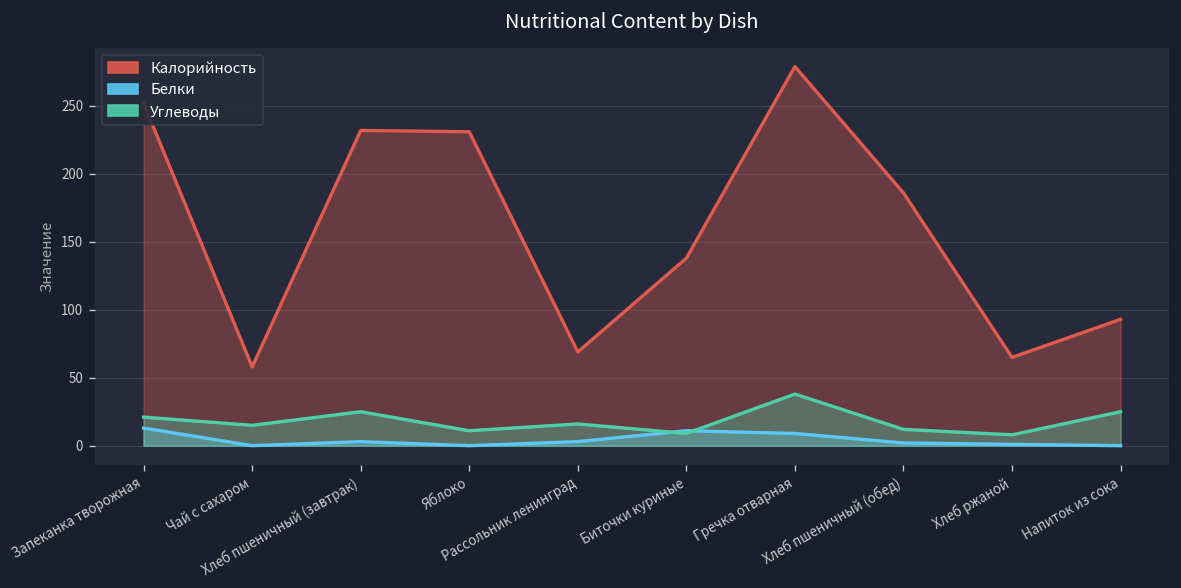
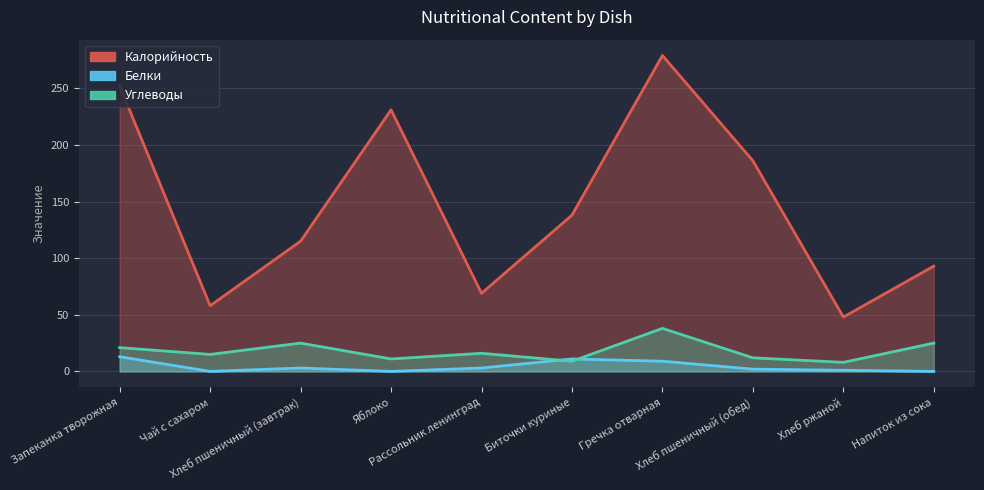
Калорийность, Хлеб пшеничный (завтрак): 232 -> 115
Калорийность, Хлеб ржаной: 65 -> 48
